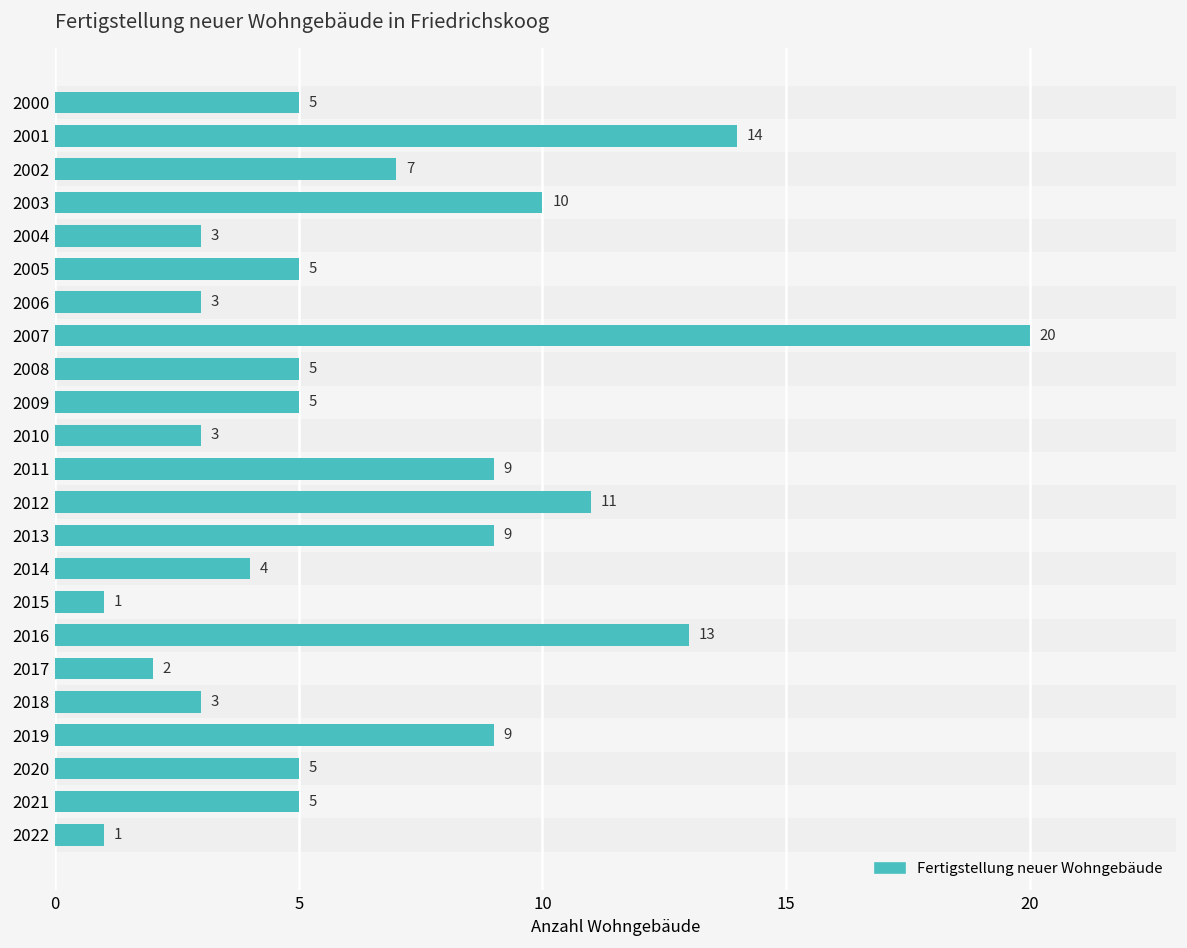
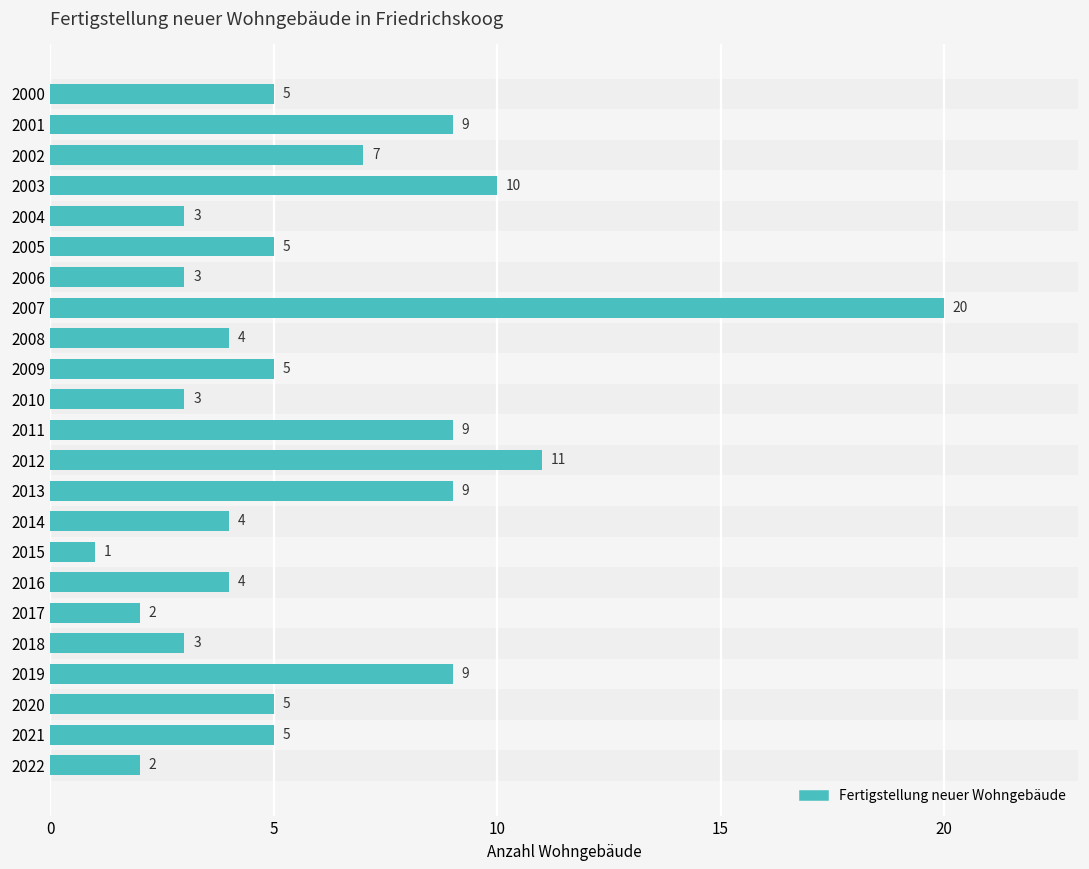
2001: 14 -> 9
2008: 5 -> 4
2016: 13 -> 4
2022: 1 -> 2
